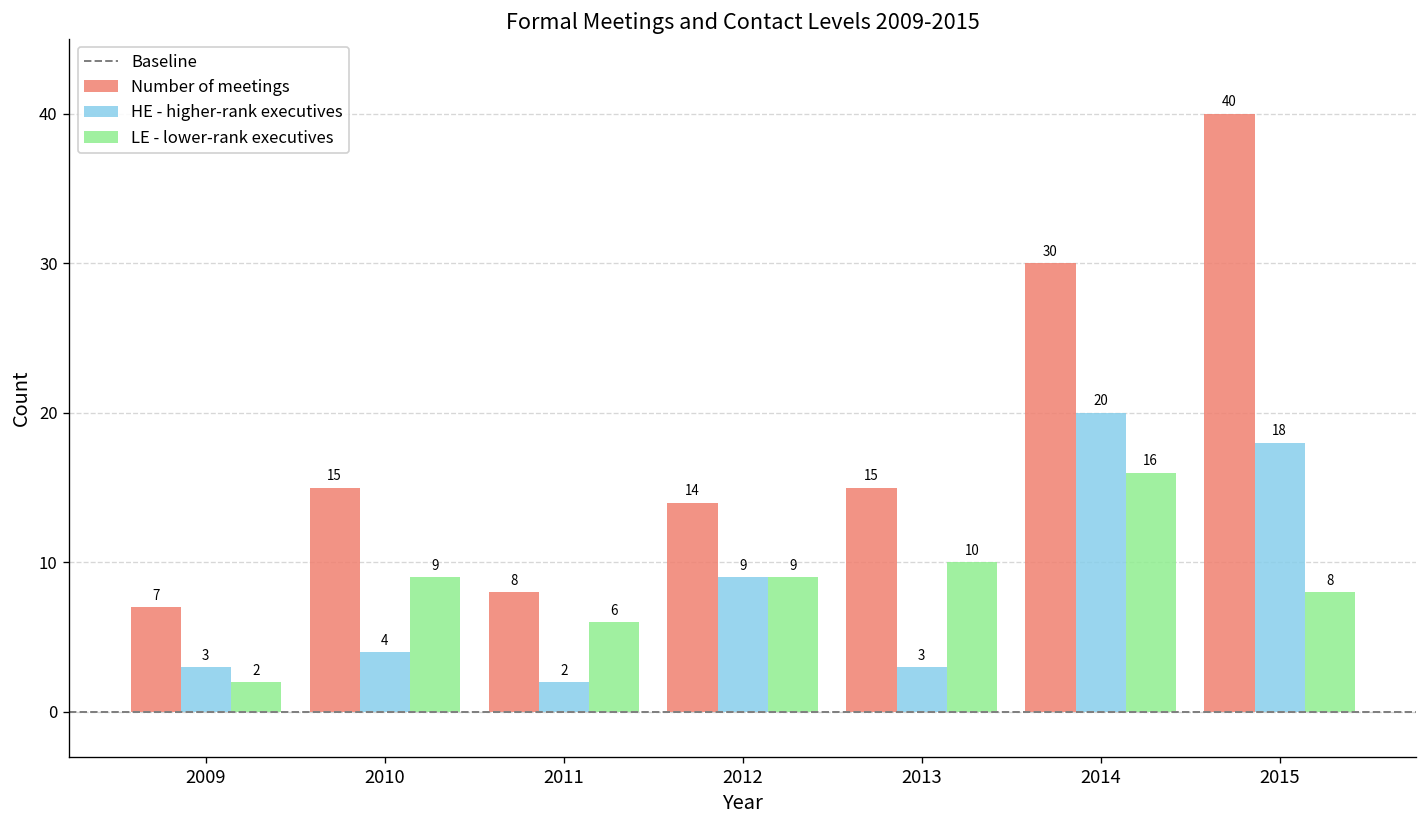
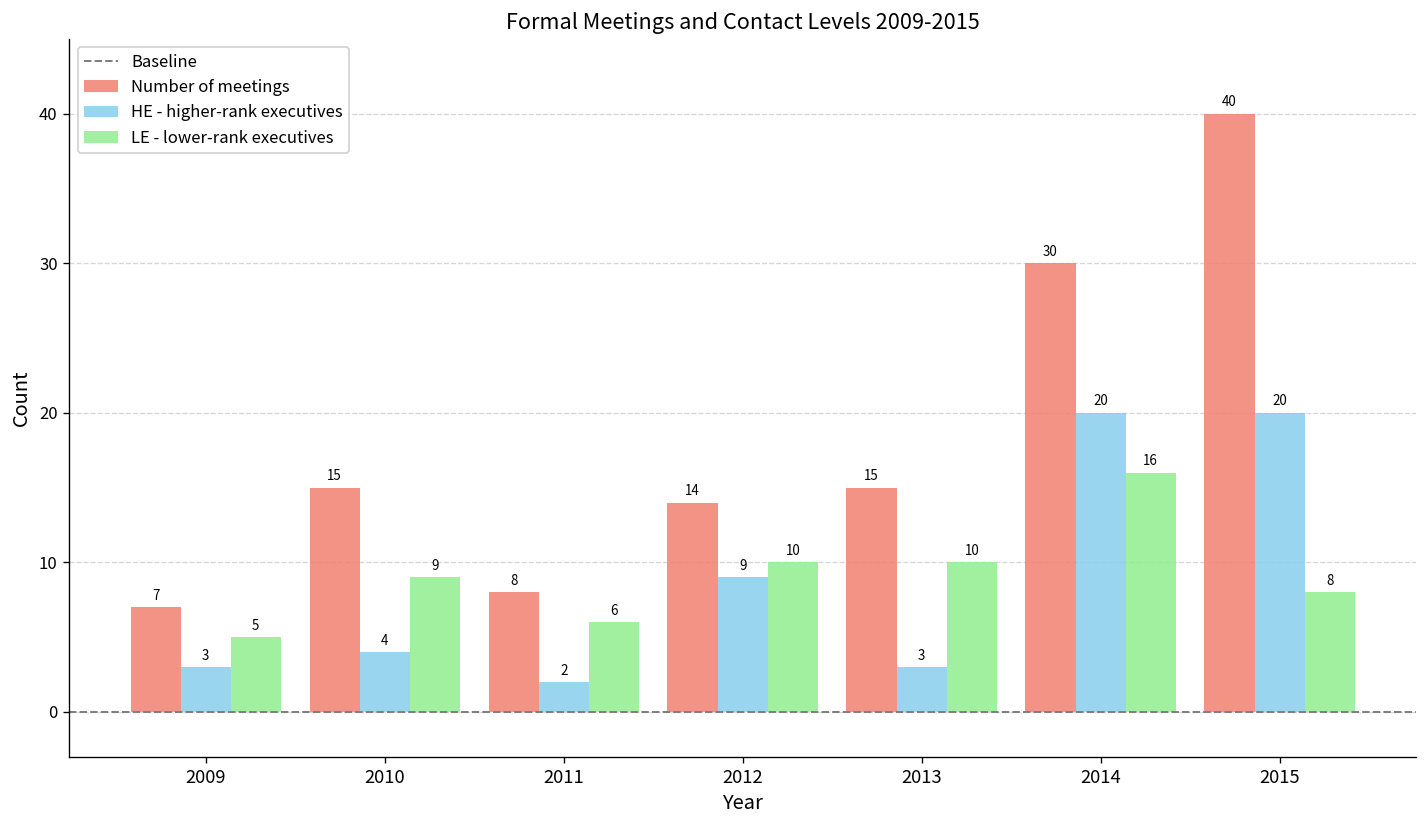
LE - lower-rank executives, 2009: 2 -> 5
LE - lower-rank executives, 2012: 9 -> 10
HE - higher-rank executives, 2015: 18 -> 20
